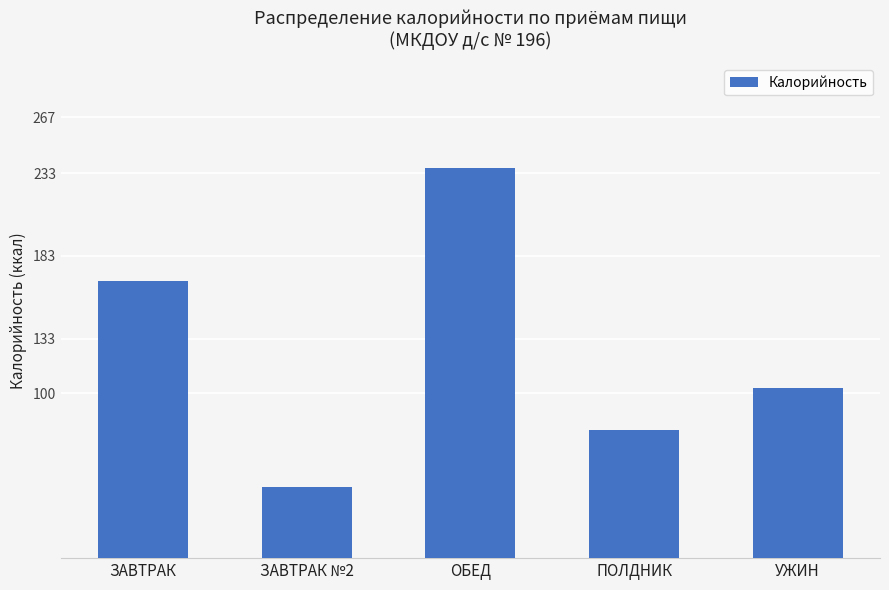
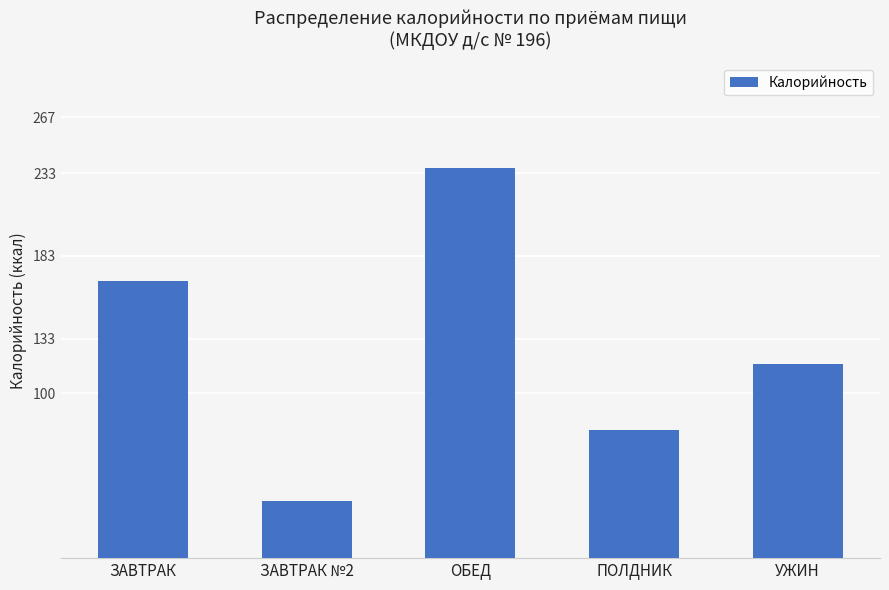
ЗАВТРАК №2: 43 -> 35
УЖИН: 103 -> 118
